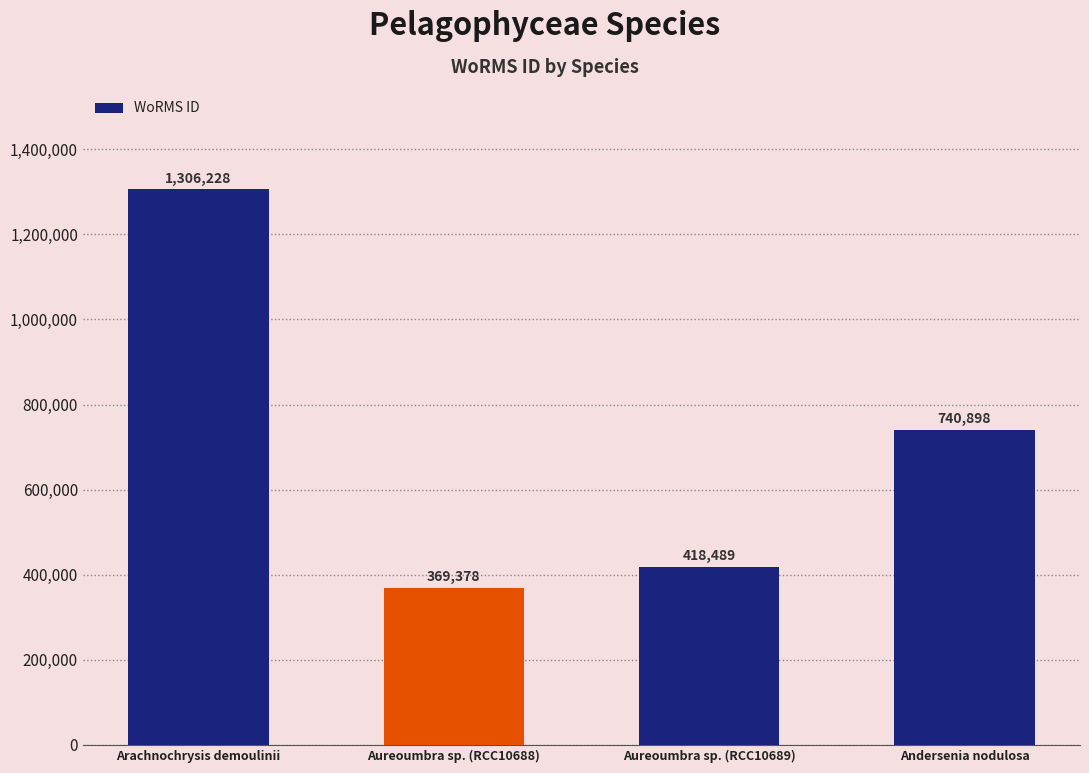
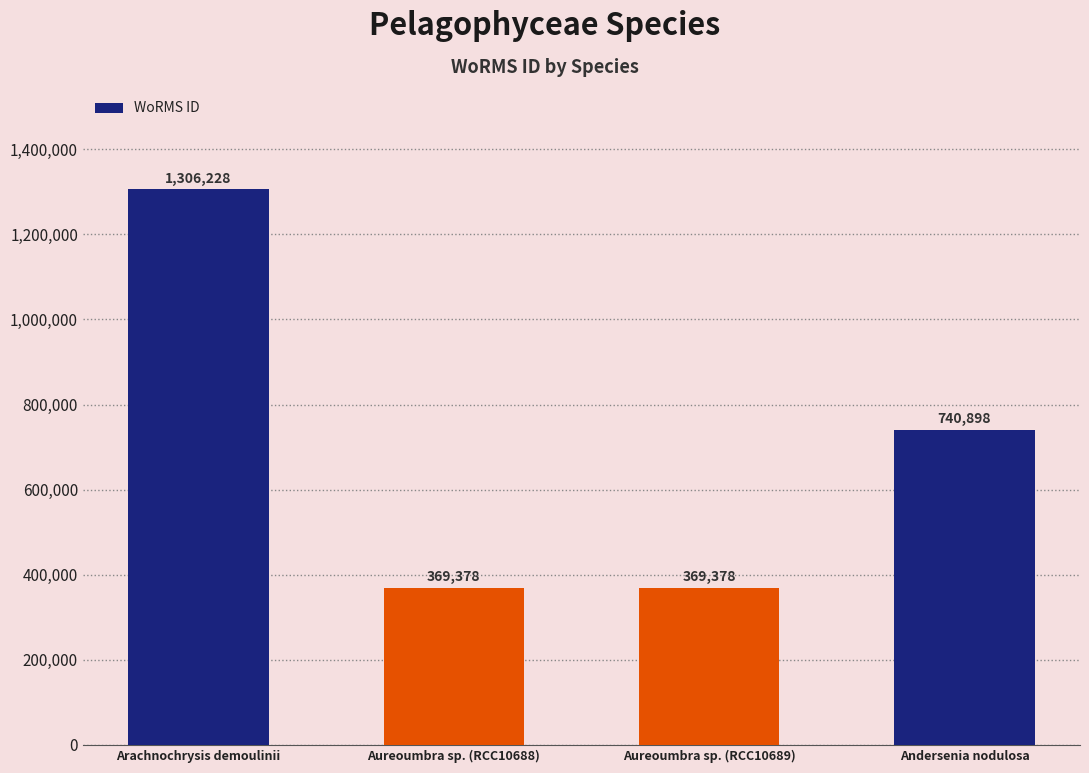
Aureoumbra sp. (RCC10689): 418,489 -> 369,378
